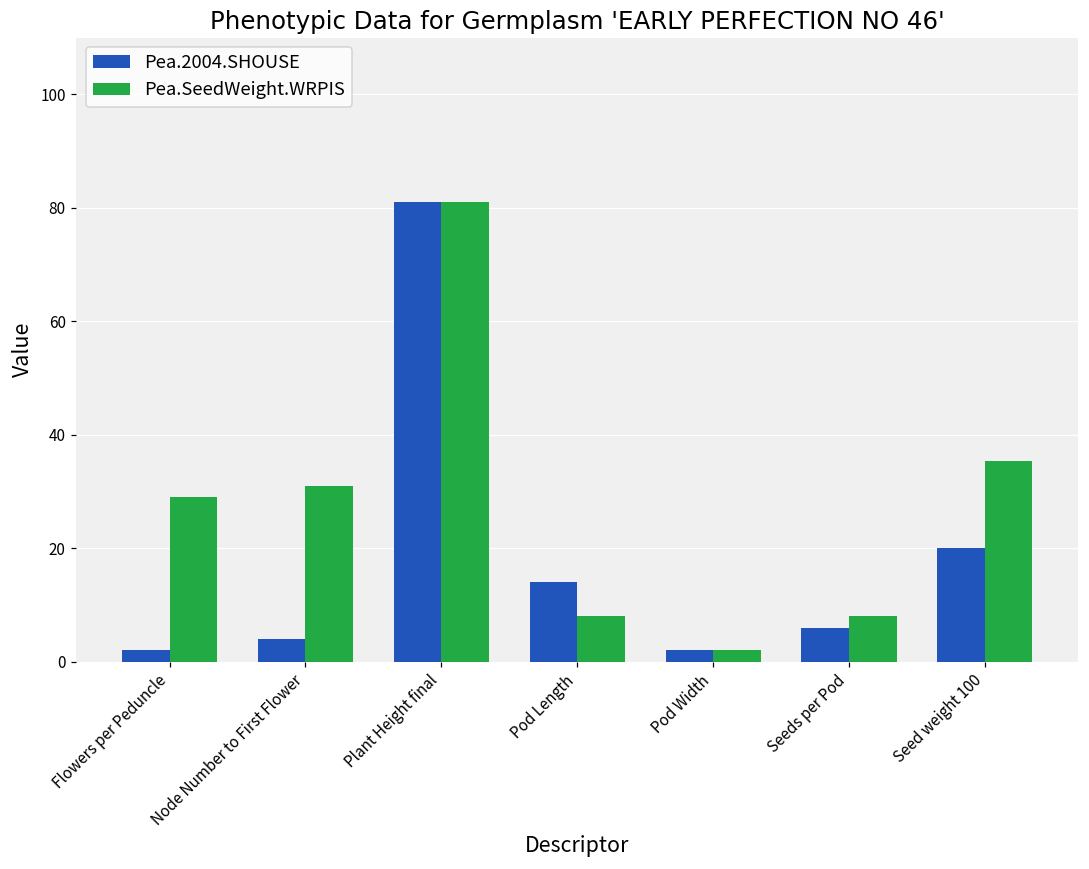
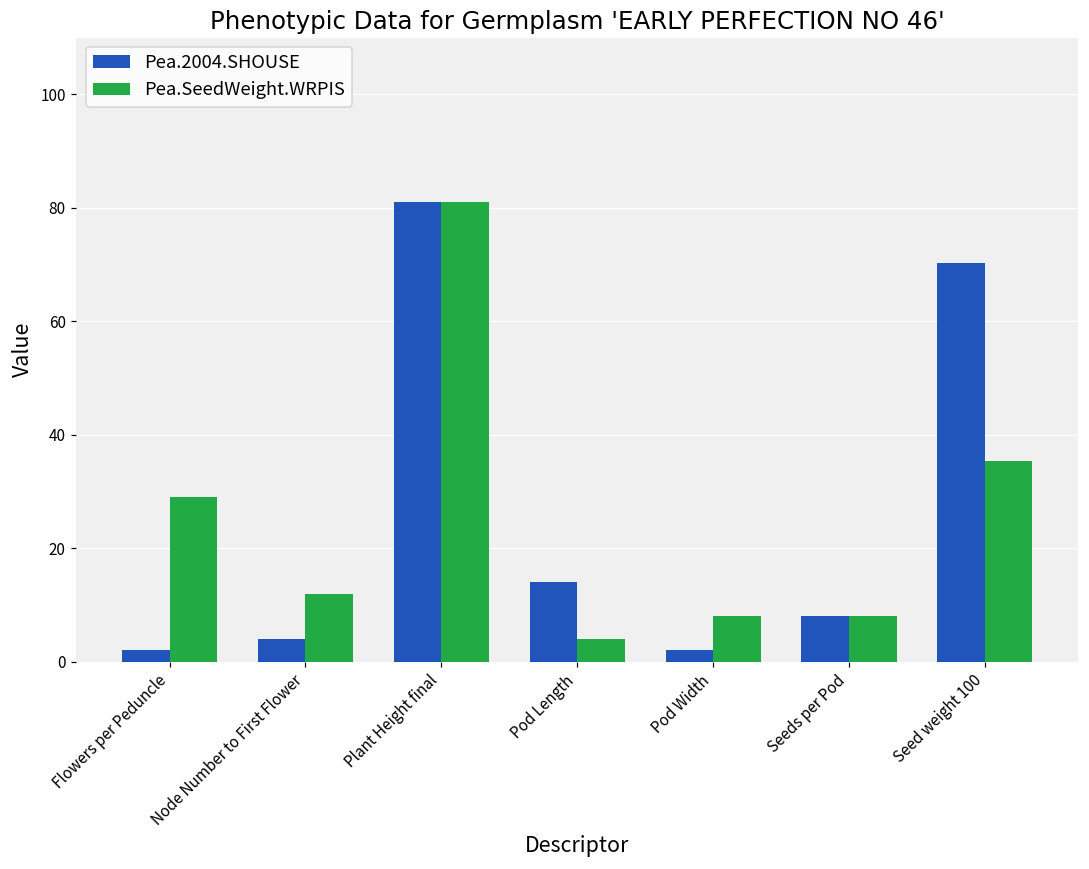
Pea.SeedWeight.WRPIS, Node Number to First Flower: 31 -> 12
Pea.SeedWeight.WRPIS, Pod Length: 8 -> 4
Pea.SeedWeight.WRPIS, Pod Width: 2 -> 8
Pea.2004.SHOUSE, Seeds per Pod: 6 -> 8
Pea.2004.SHOUSE, Seed weight 100: 20 -> 70
